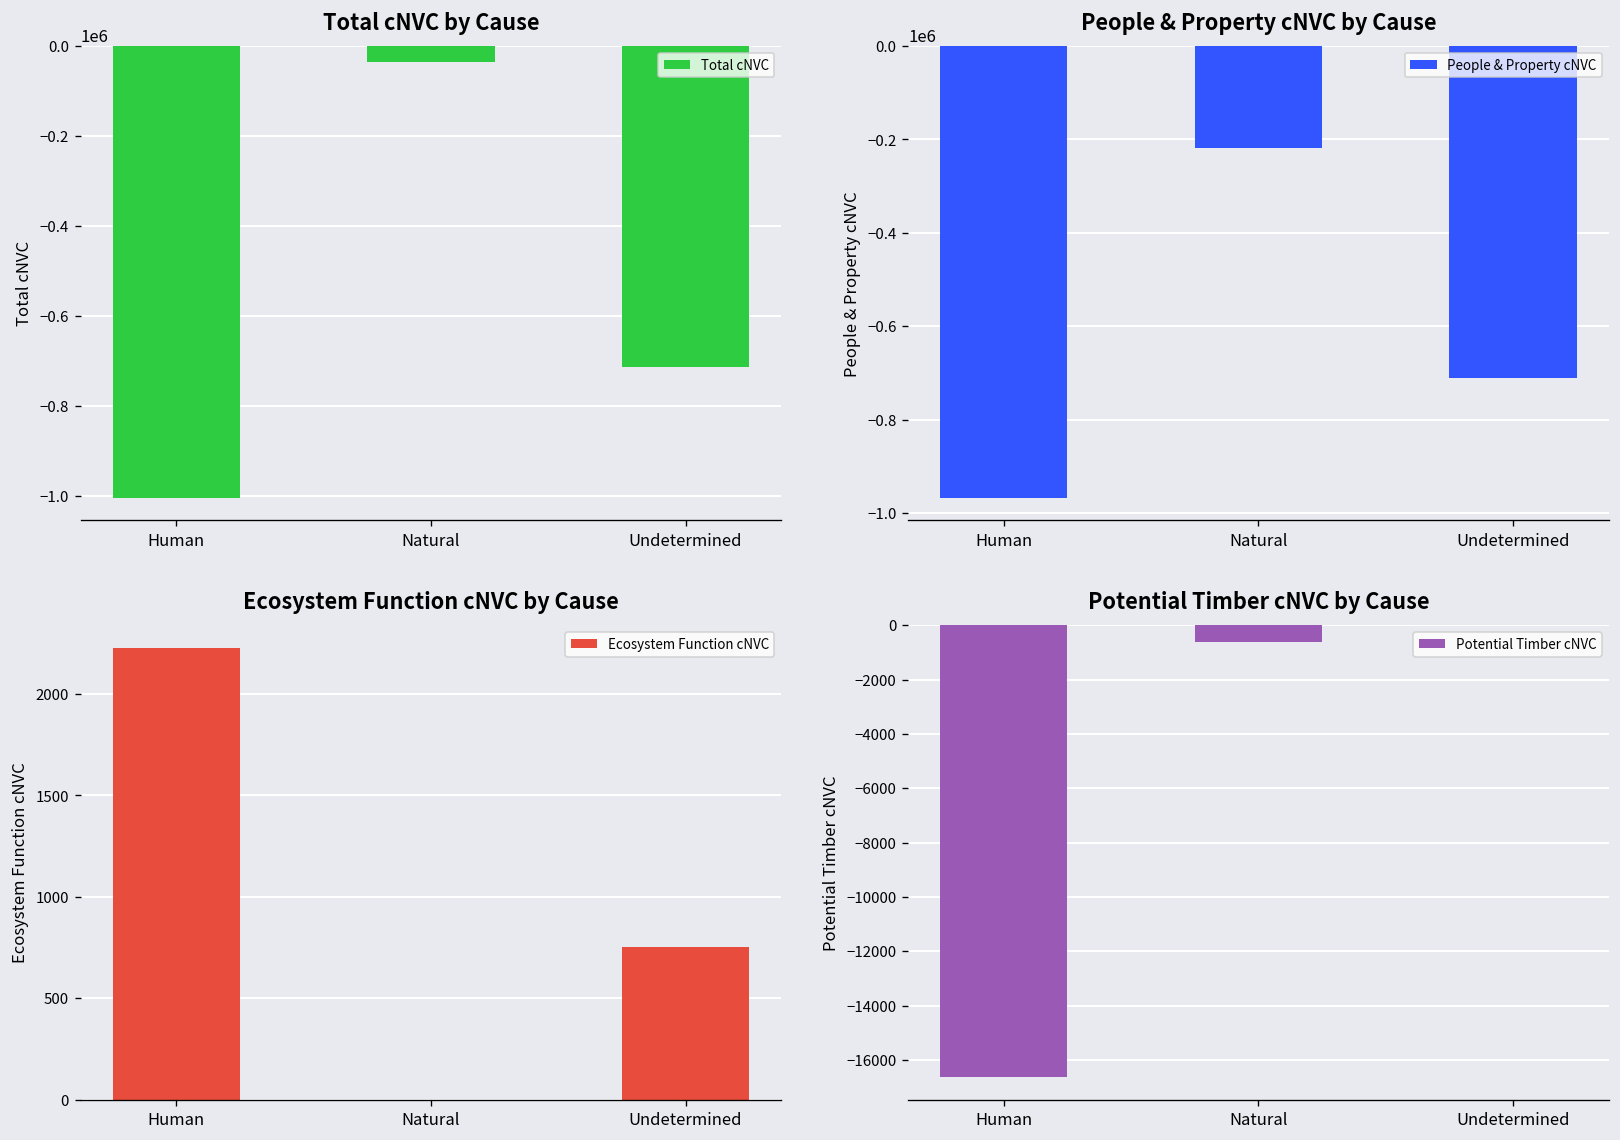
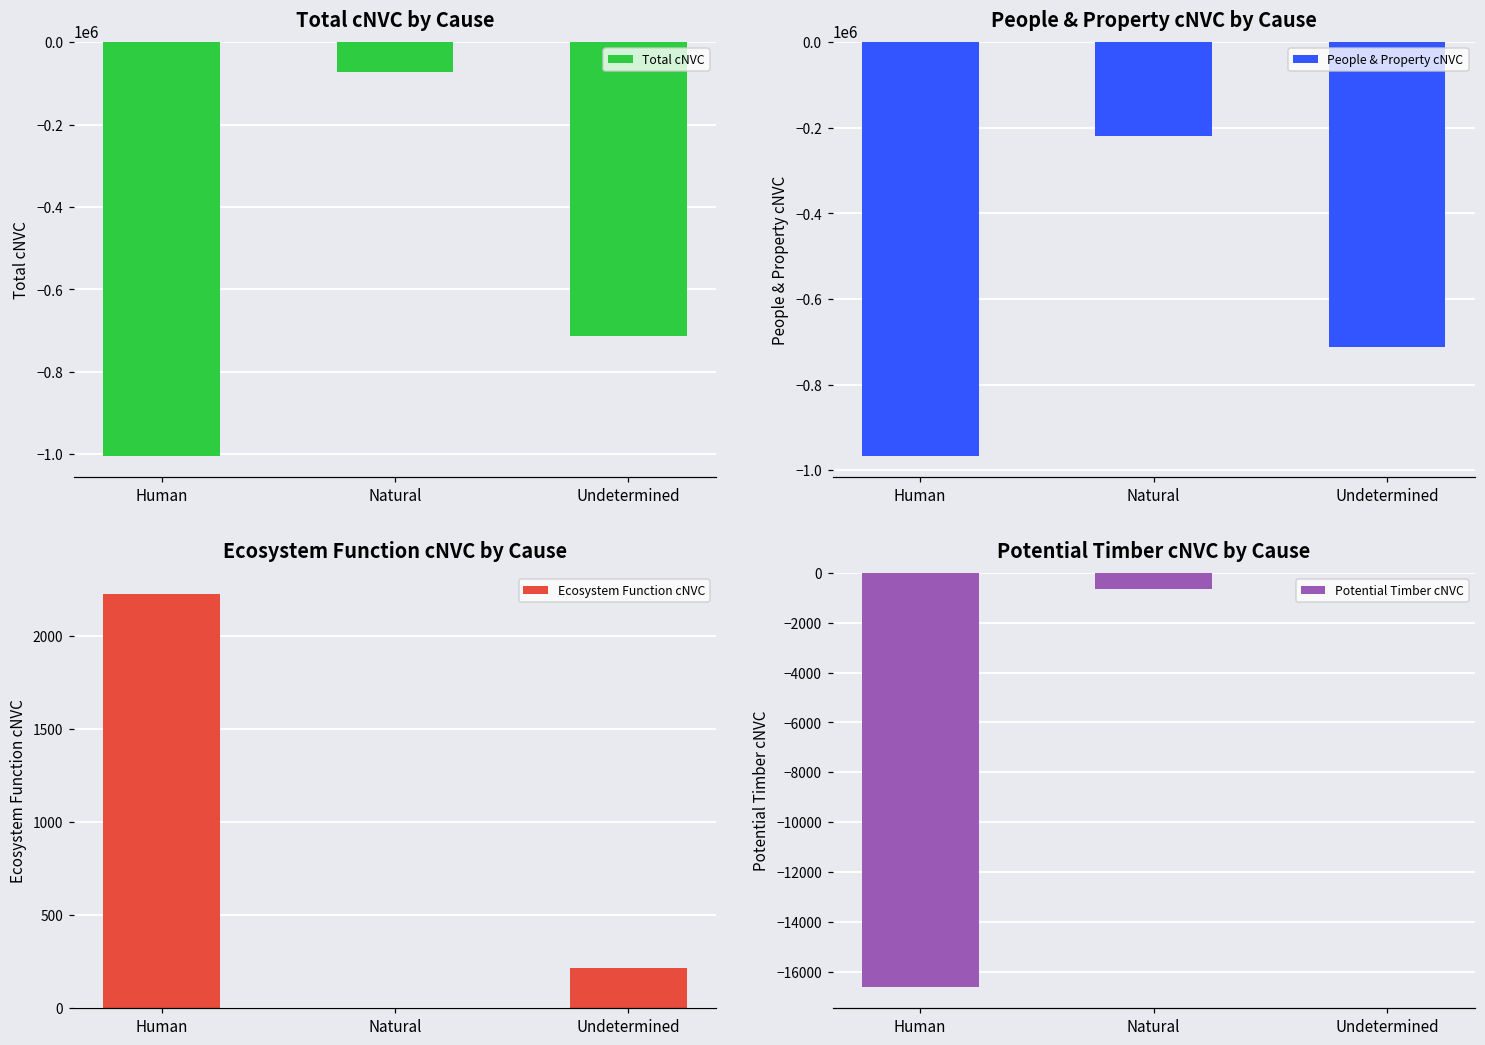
Total cNVC by Cause, Natural: -40000 -> -70000
Ecosystem Function cNVC by Cause, Undetermined: 750 -> 210
